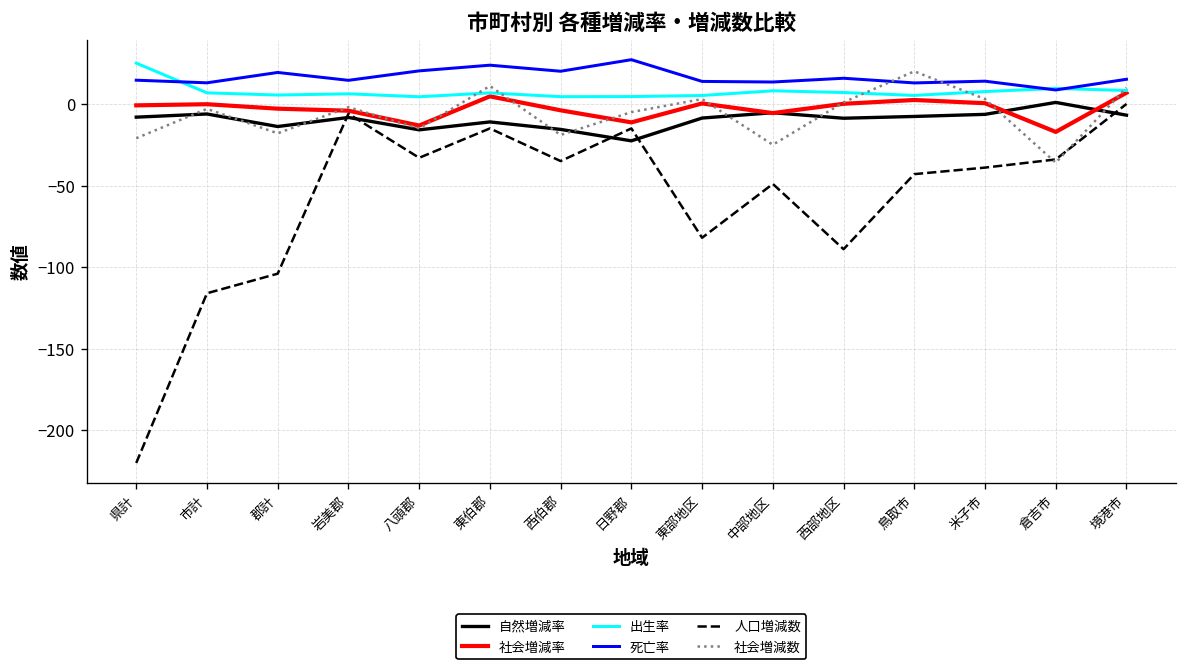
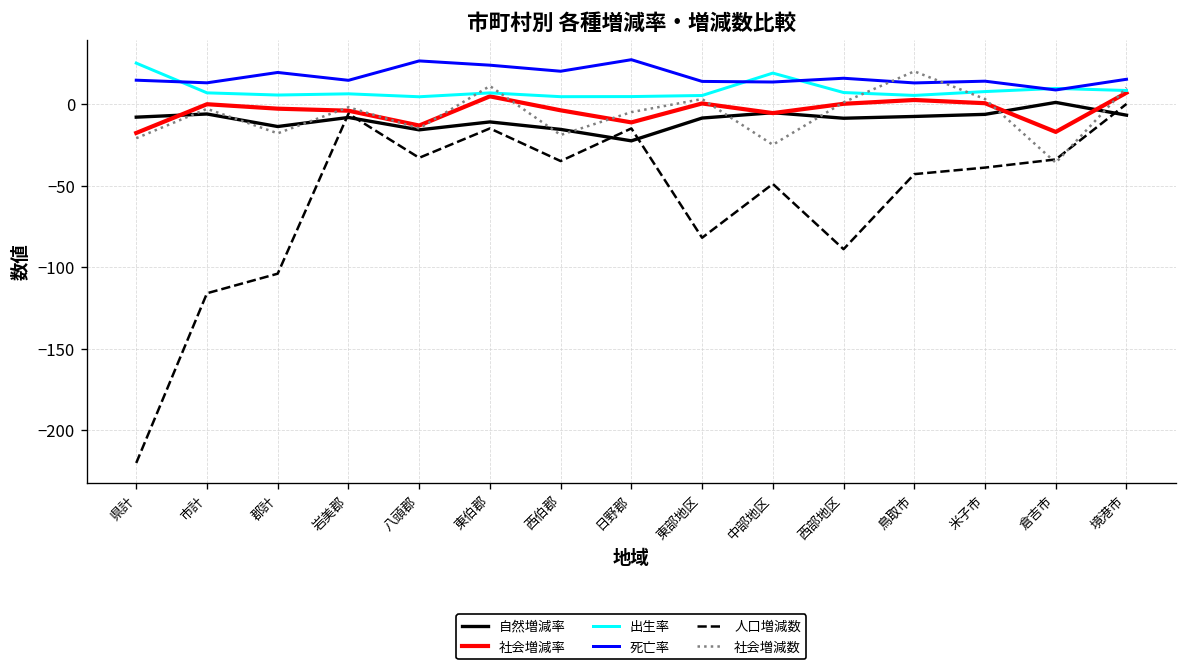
社会増減率, 県計: -1 -> -18
死亡率, 八頭郡: 20 -> 26
出生率, 中部地区: 8 -> 19
